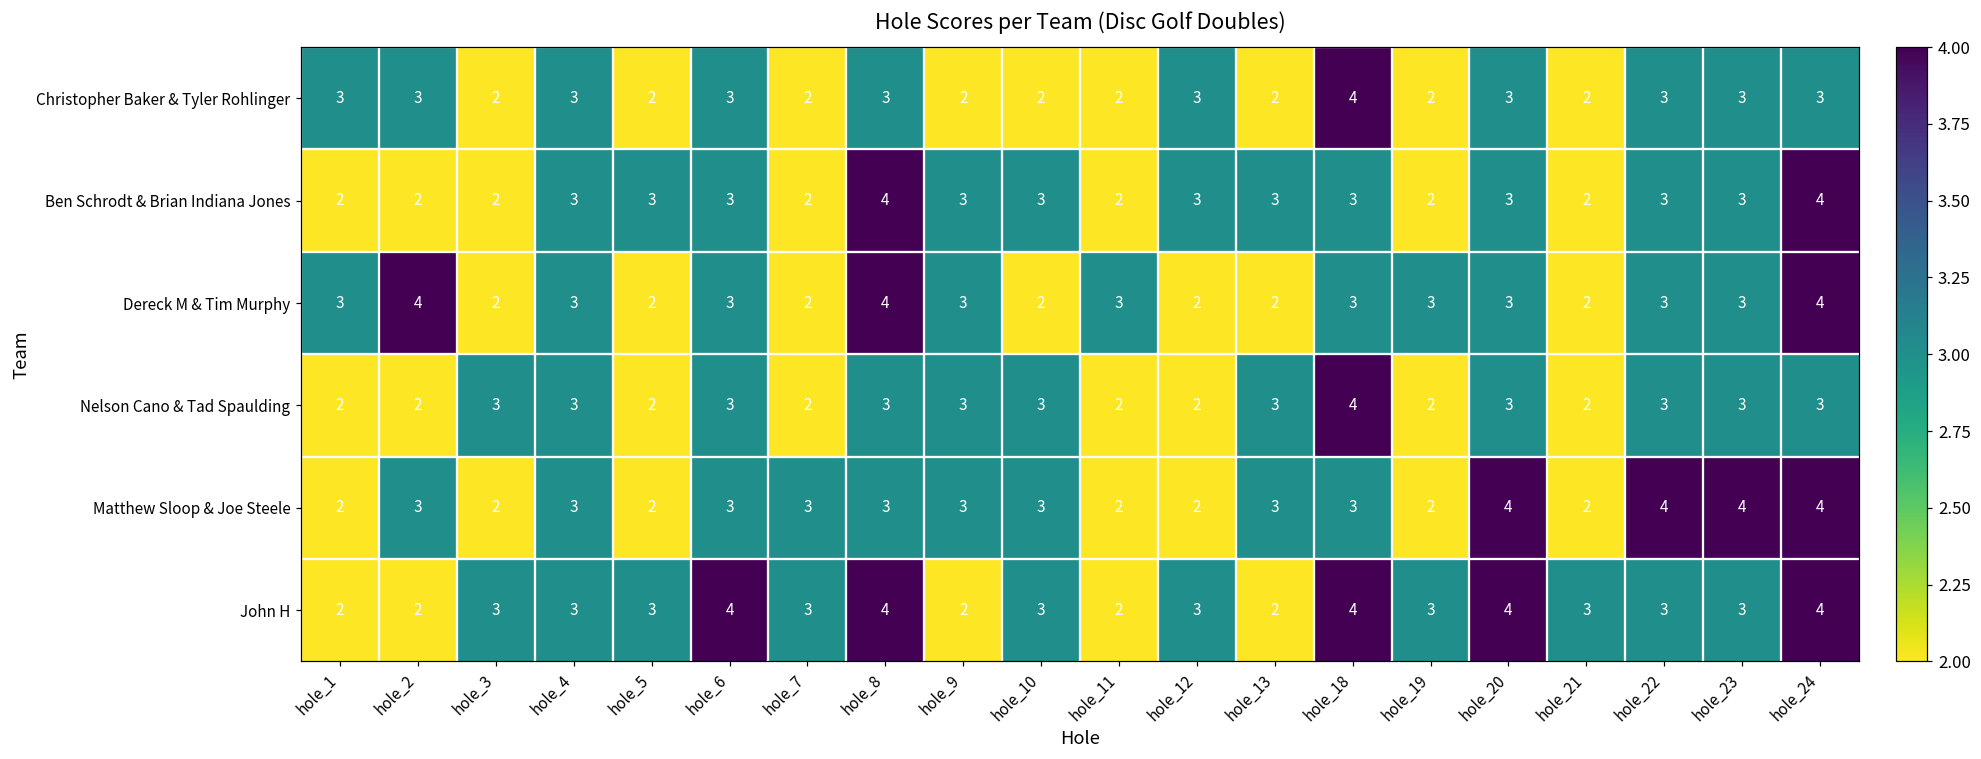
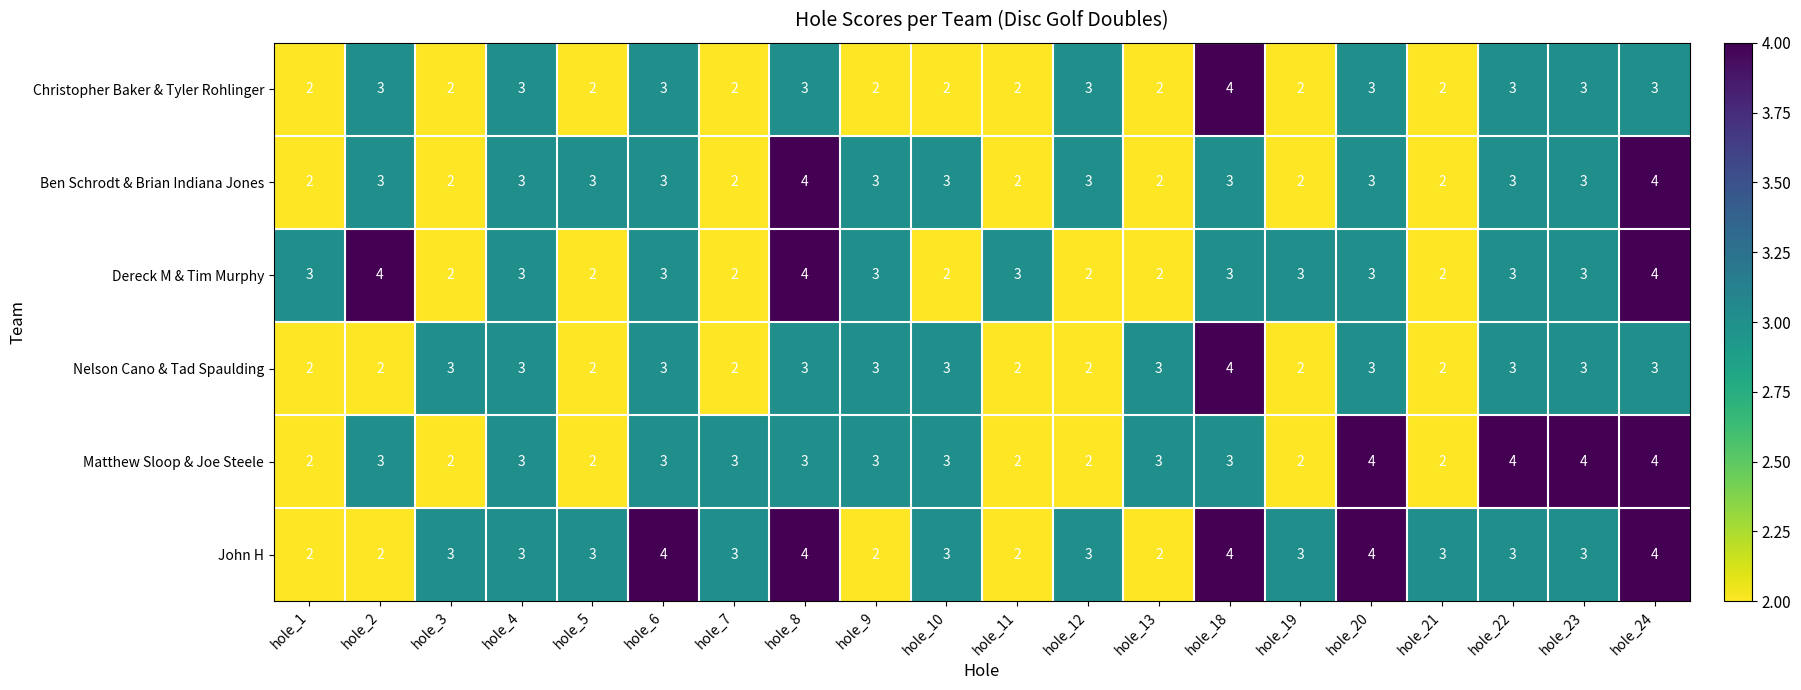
Christopher Baker & Tyler Rohlinger, hole_1: 3 -> 2
Ben Schrodt & Brian Indiana Jones, hole_2: 2 -> 3
Ben Schrodt & Brian Indiana Jones, hole_13: 3 -> 2
